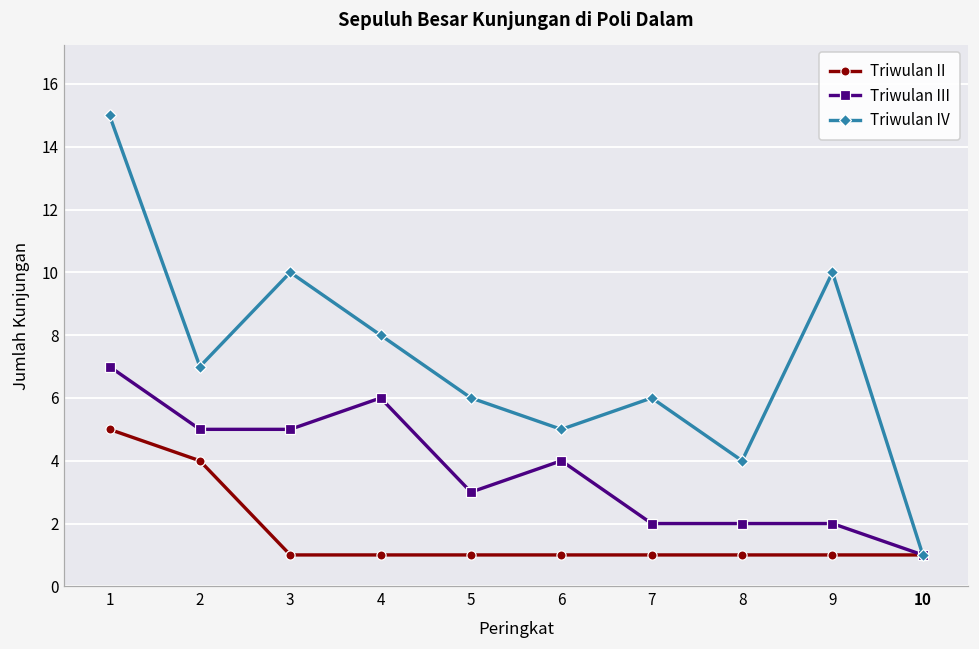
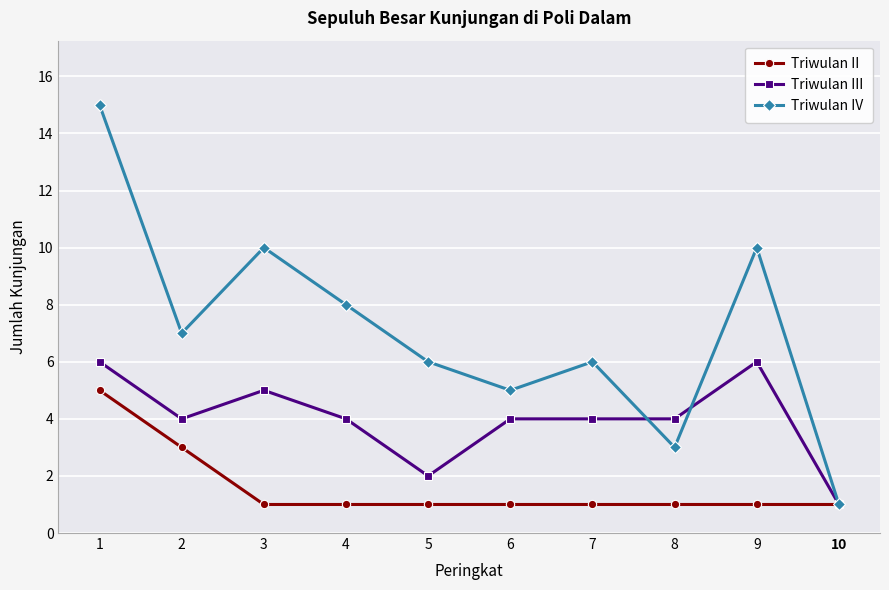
Triwulan III, 1: 7 -> 6
Triwulan II, 2: 4 -> 3
Triwulan III, 2: 5 -> 4
Triwulan III, 4: 6 -> 4
Triwulan III, 5: 3 -> 2
Triwulan III, 7: 2 -> 4
Triwulan III, 8: 2 -> 4
Triwulan IV, 8: 4 -> 3
Triwulan III, 9: 2 -> 6
